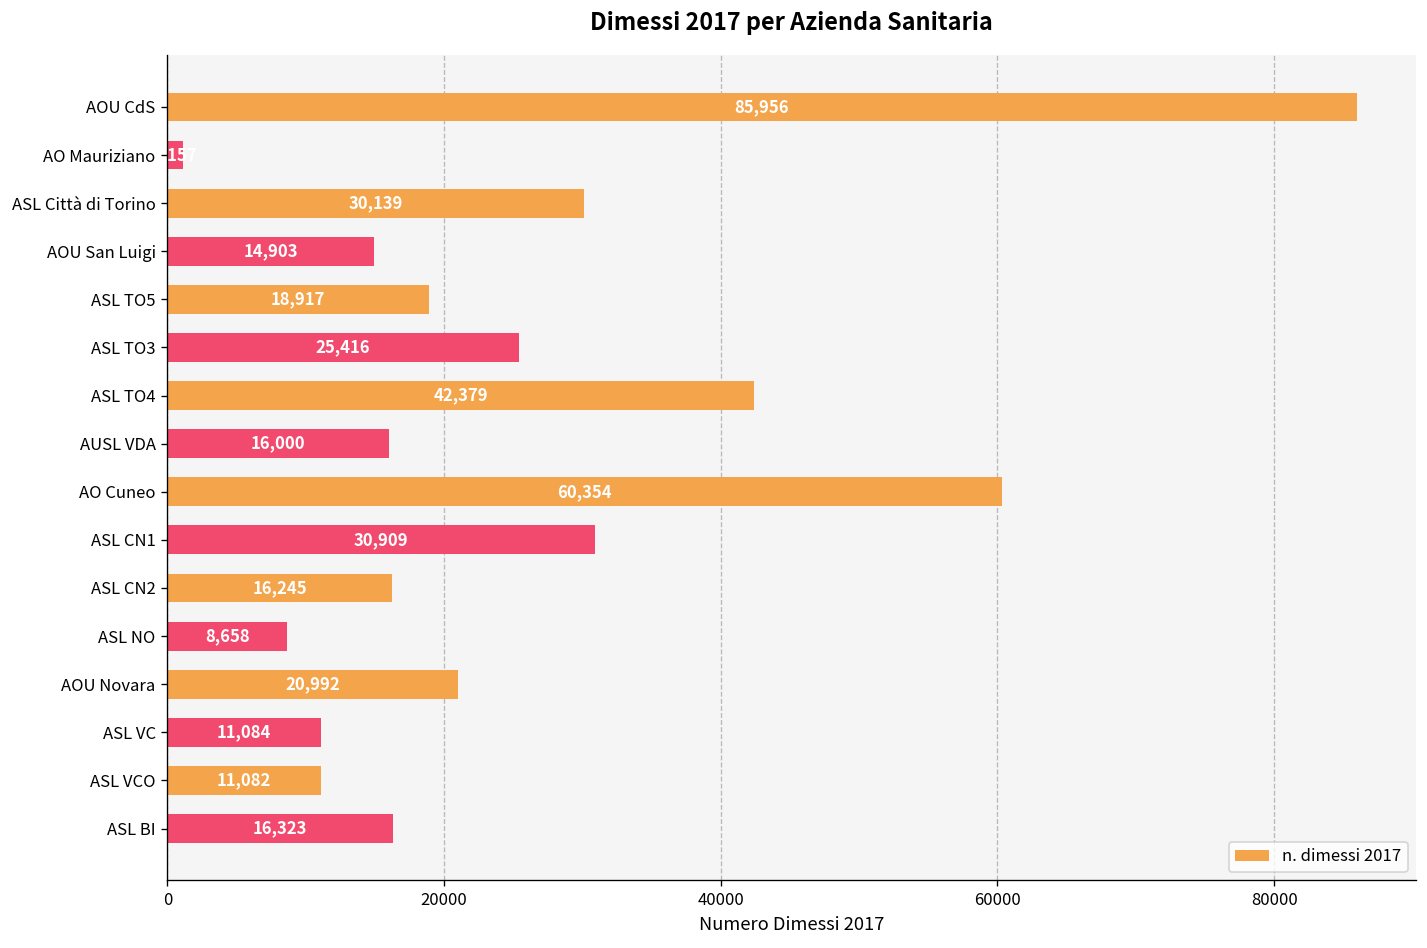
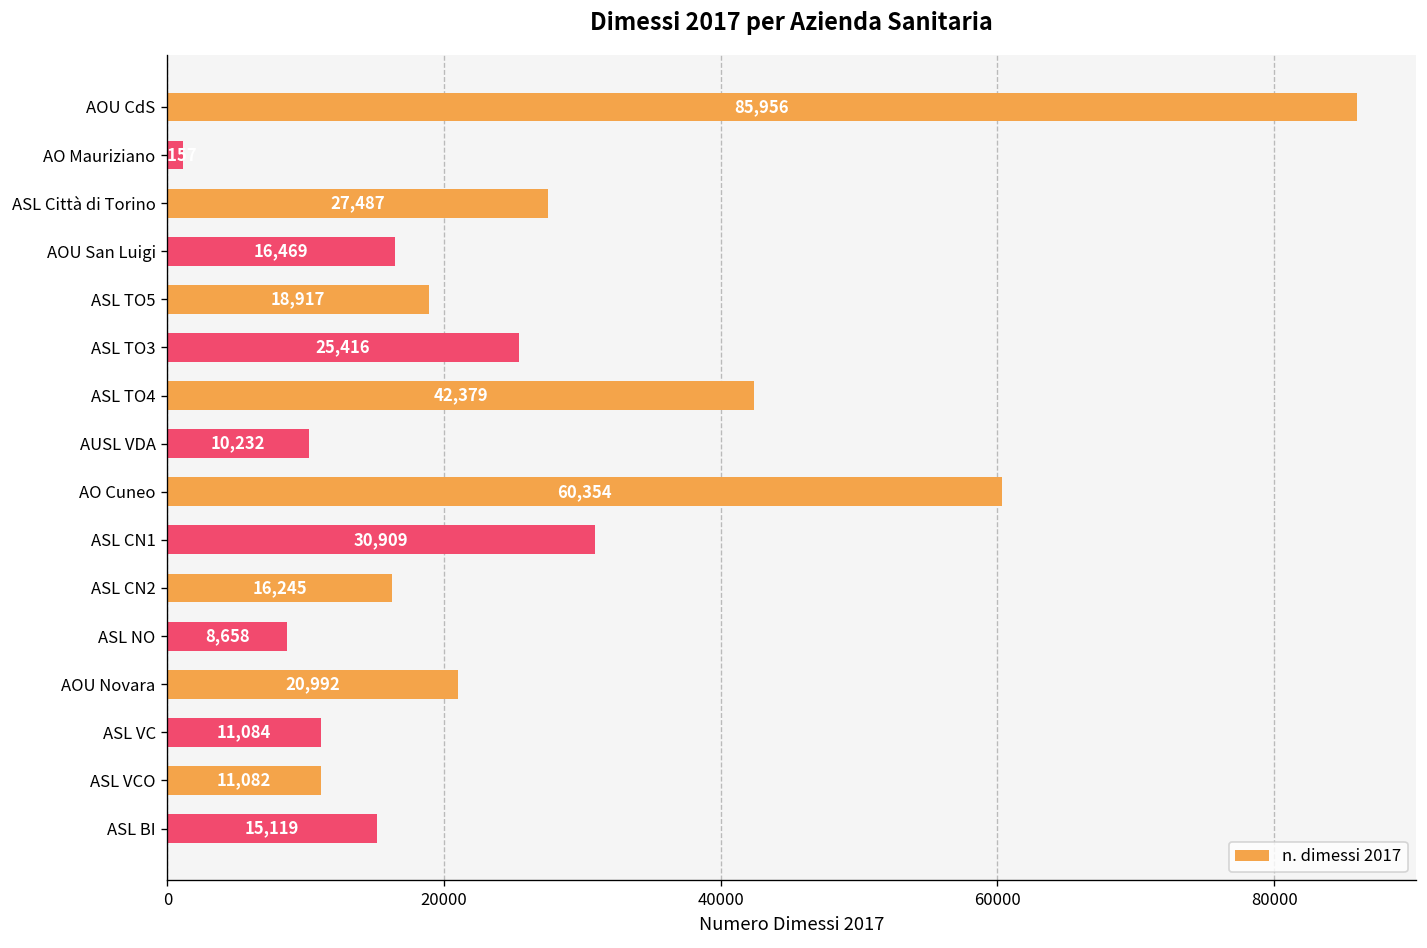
ASL Città di Torino: 30,139 -> 27,487
AOU San Luigi: 14,903 -> 16,469
AUSL VDA: 16,000 -> 10,232
ASL BI: 16,323 -> 15,119
